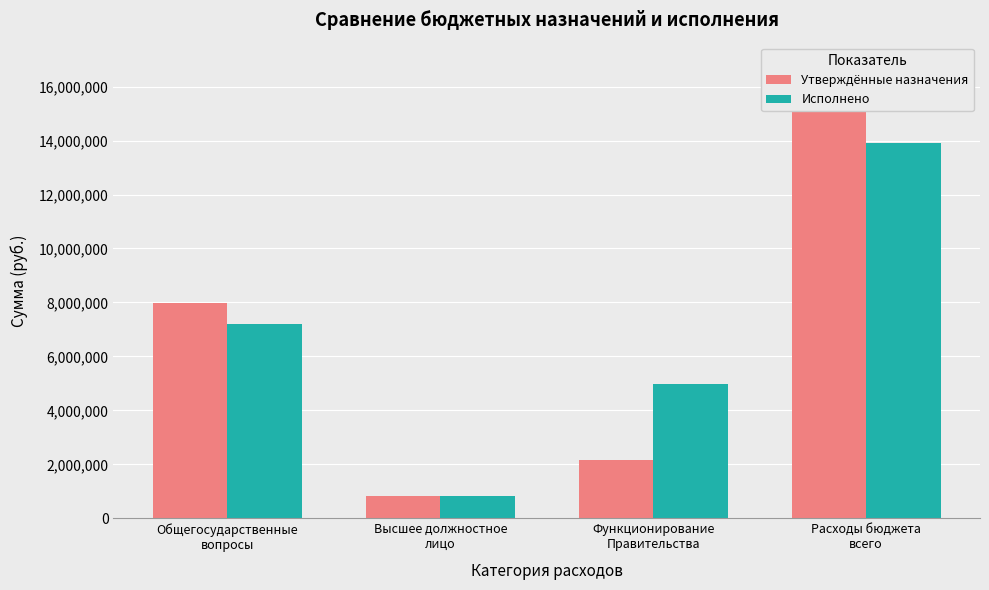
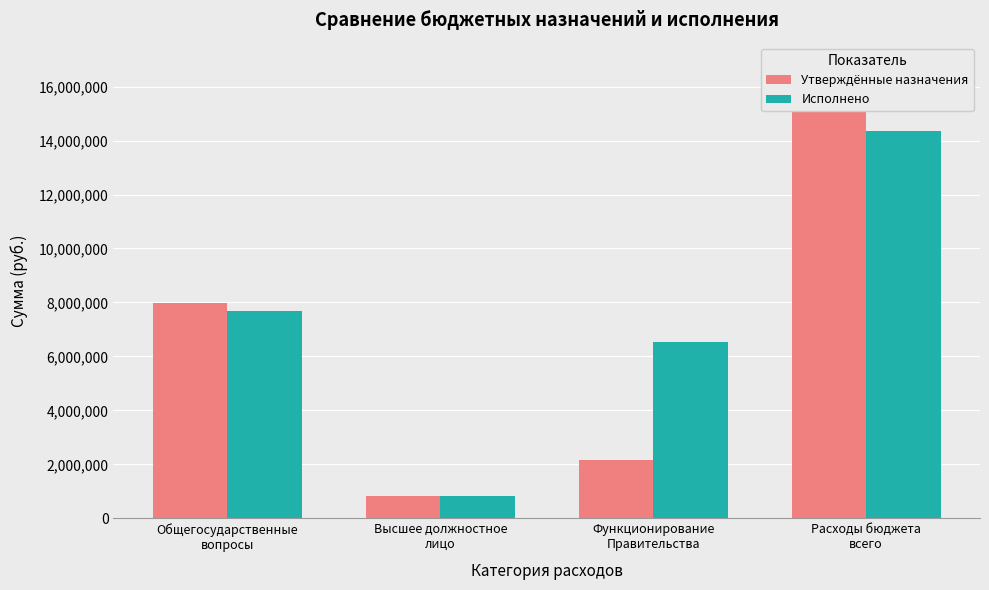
Исполнено, Общегосударственные вопросы: 7,200,000 -> 7,700,000
Исполнено, Функционирование Правительства: 5,000,000 -> 6,500,000
Исполнено, Расходы бюджета всего: 13,900,000 -> 14,400,000
